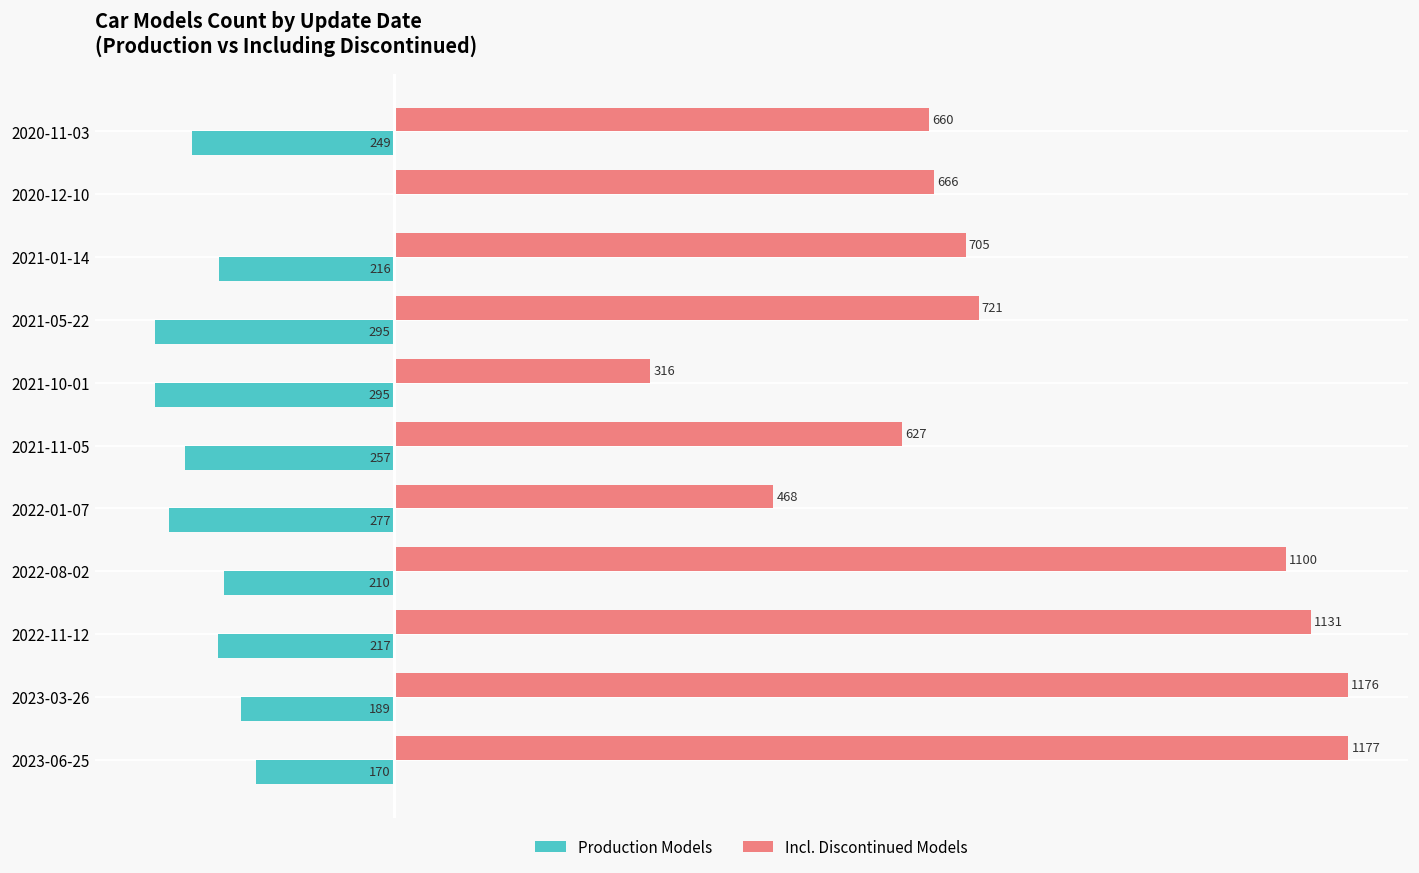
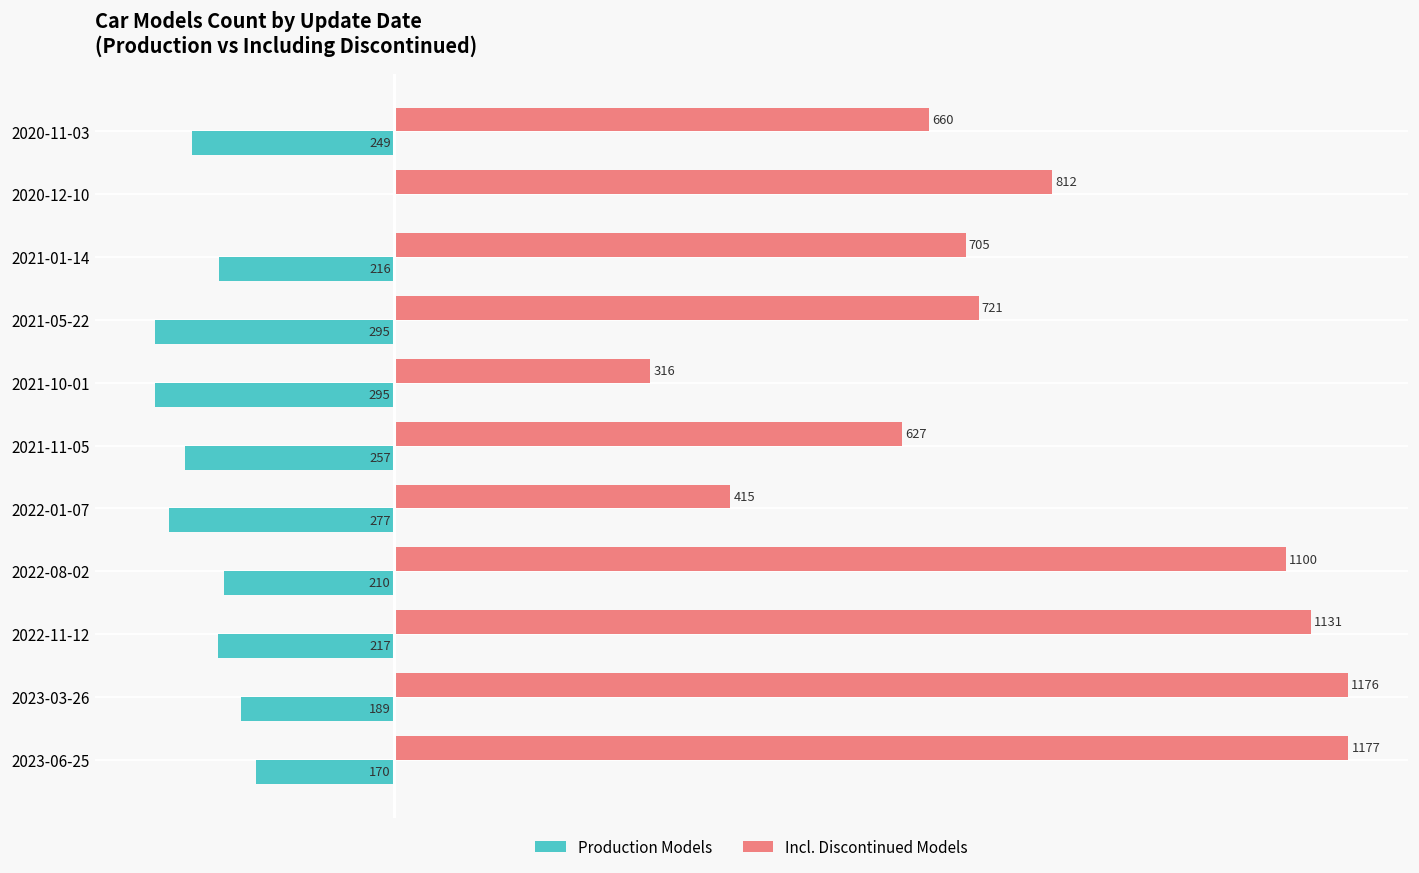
Incl. Discontinued Models, 2020-12-10: 666 -> 812
Incl. Discontinued Models, 2022-01-07: 468 -> 415
